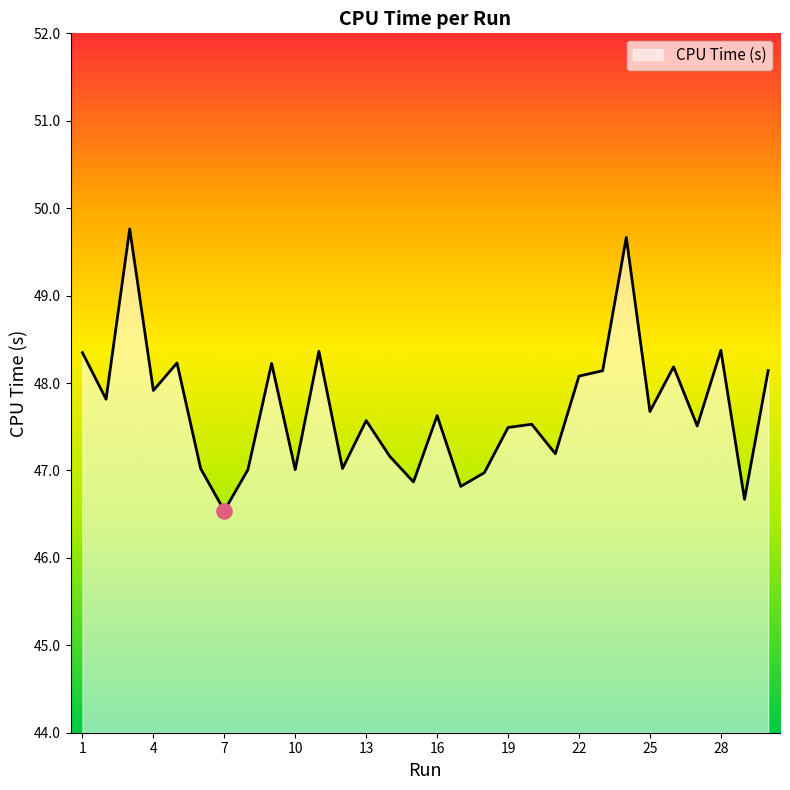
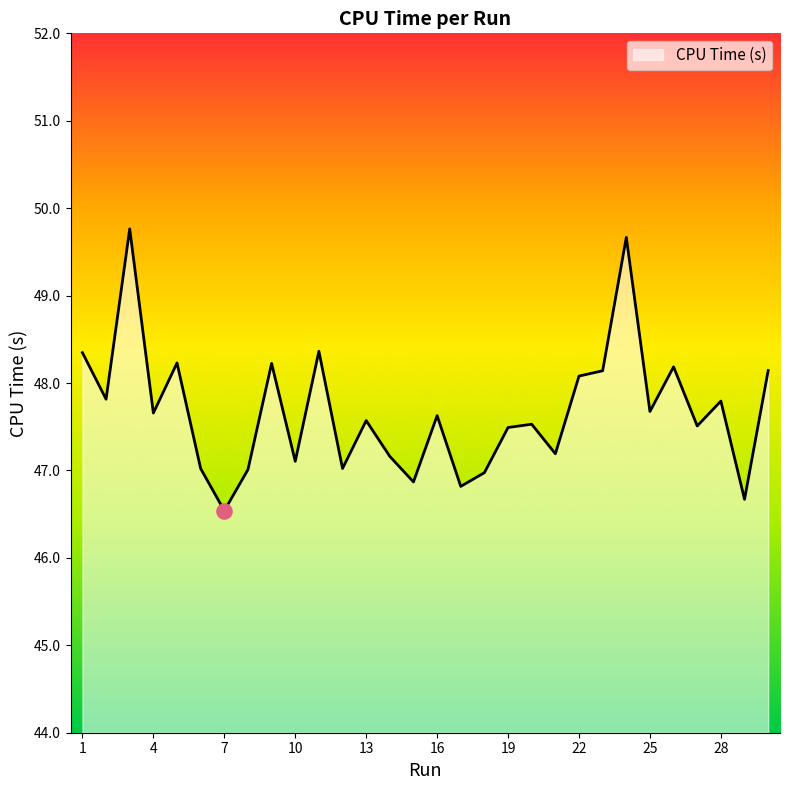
CPU Time (s), 4: 47.9 -> 47.7
CPU Time (s), 10: 47.0 -> 47.1
CPU Time (s), 28: 48.4 -> 47.8
